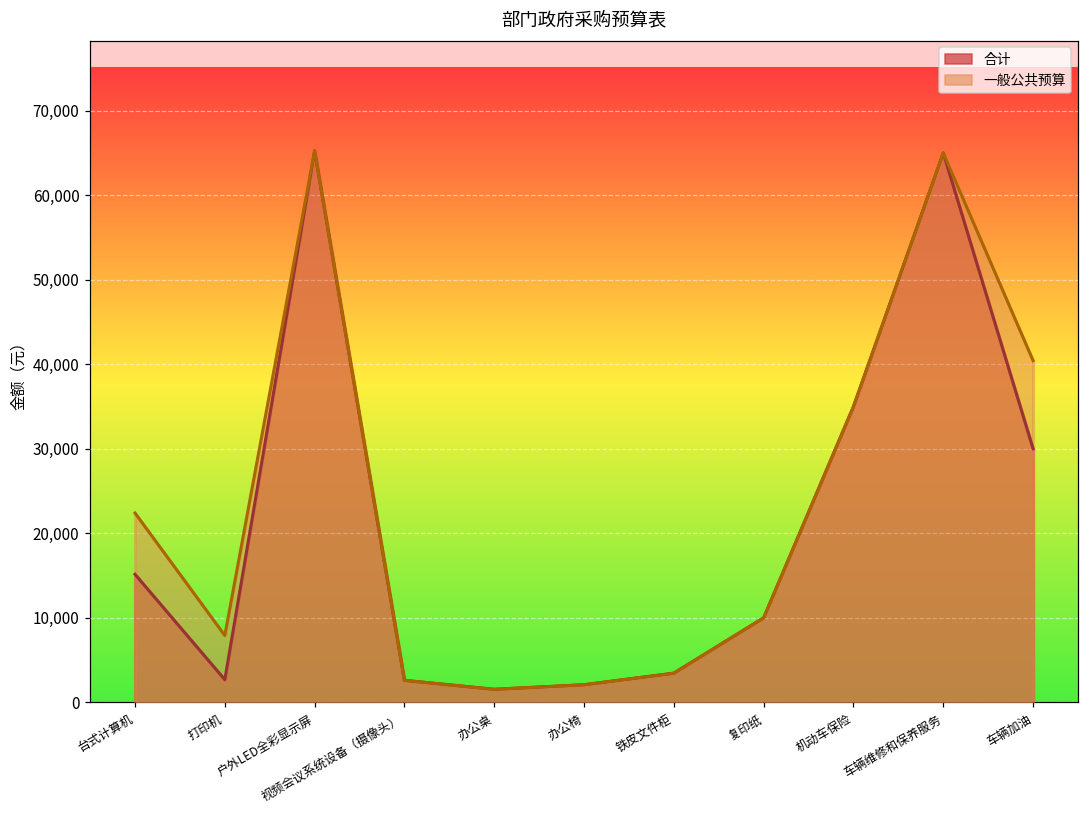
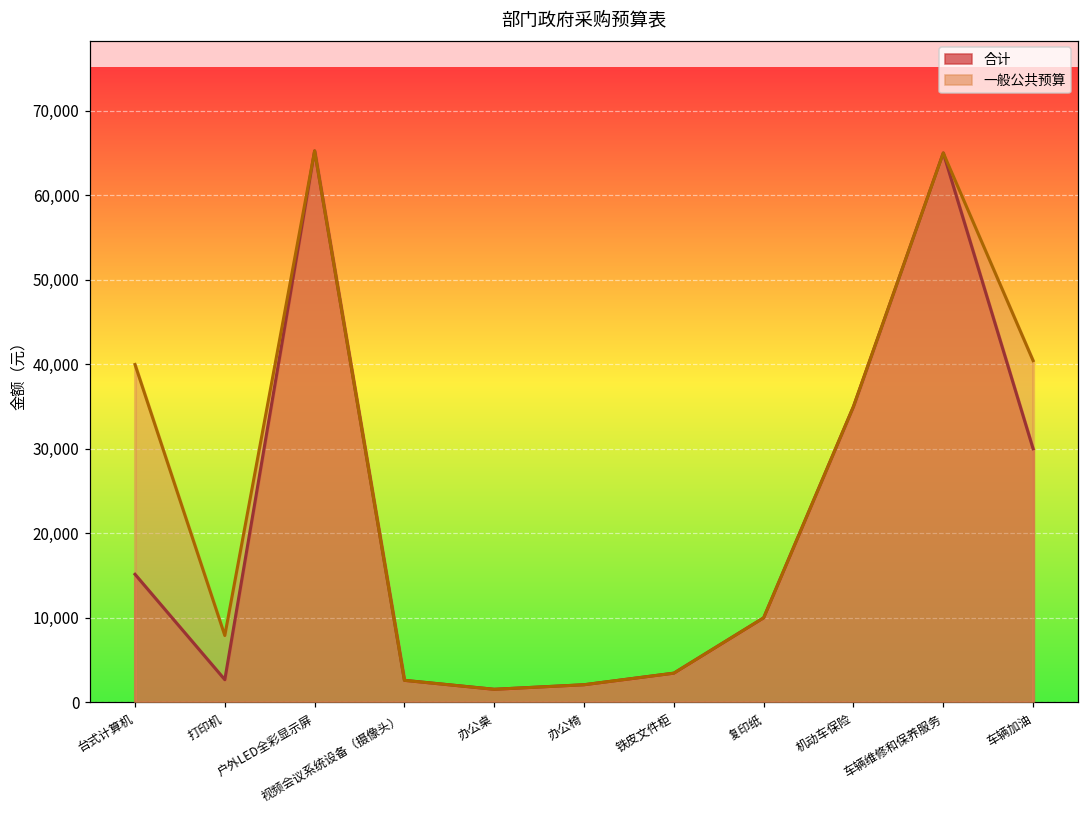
一般公共预算, 台式计算机: 22,000 -> 40,000
